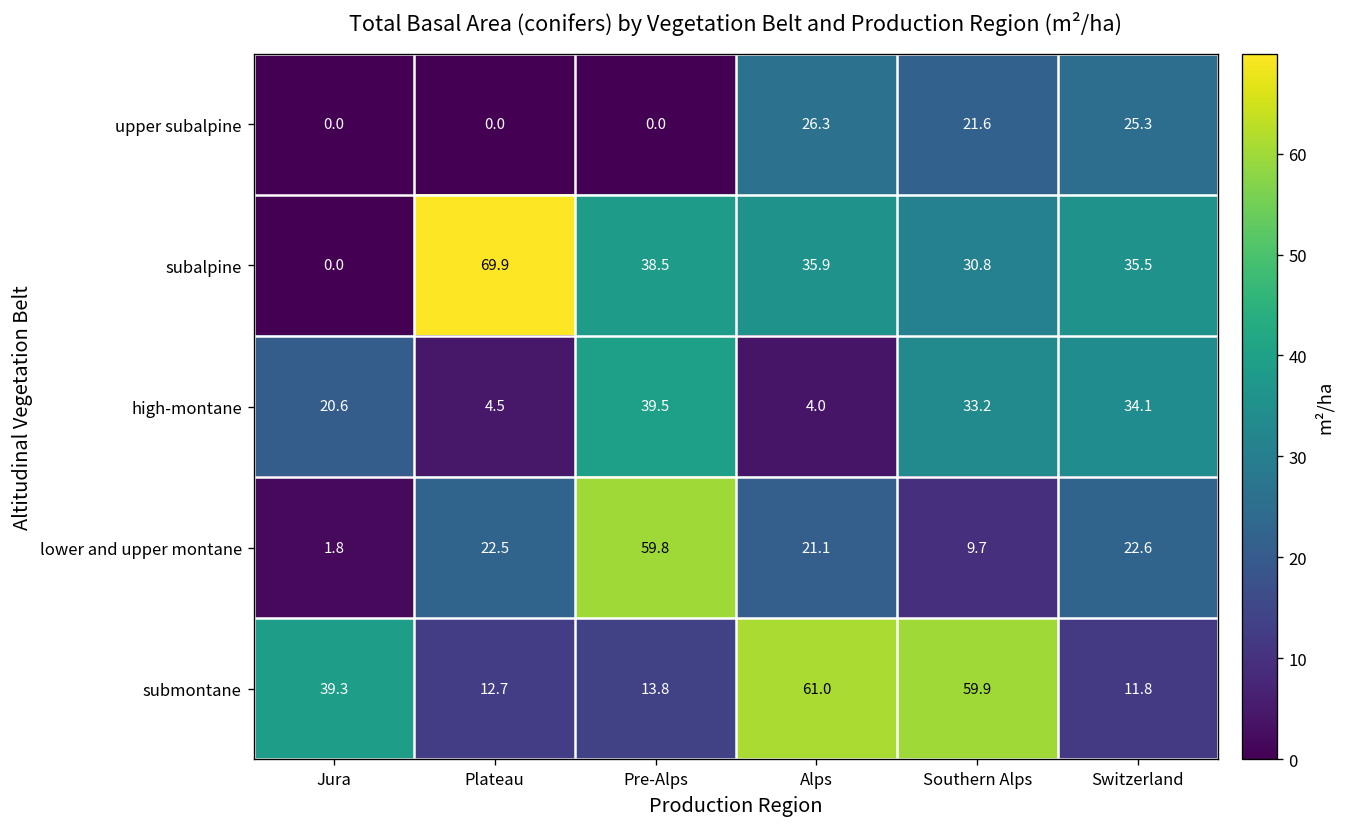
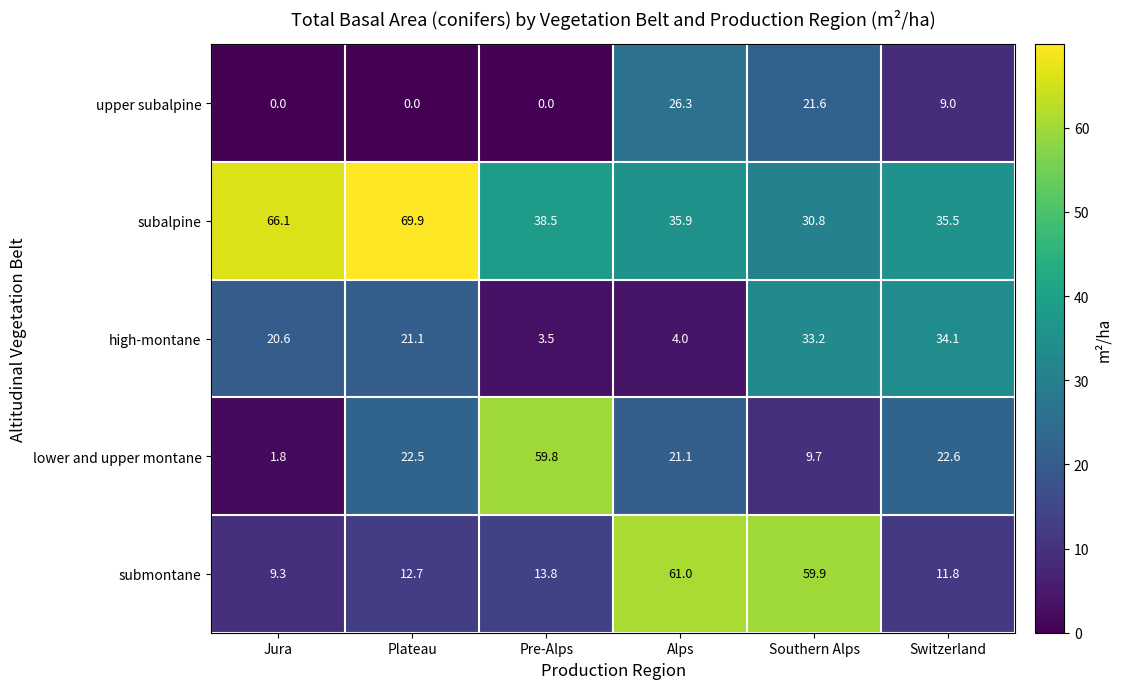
upper subalpine, Switzerland: 25.3 -> 9.0
subalpine, Jura: 0.0 -> 66.1
high-montane, Plateau: 4.5 -> 21.1
high-montane, Pre-Alps: 39.5 -> 3.5
submontane, Jura: 39.3 -> 9.3
